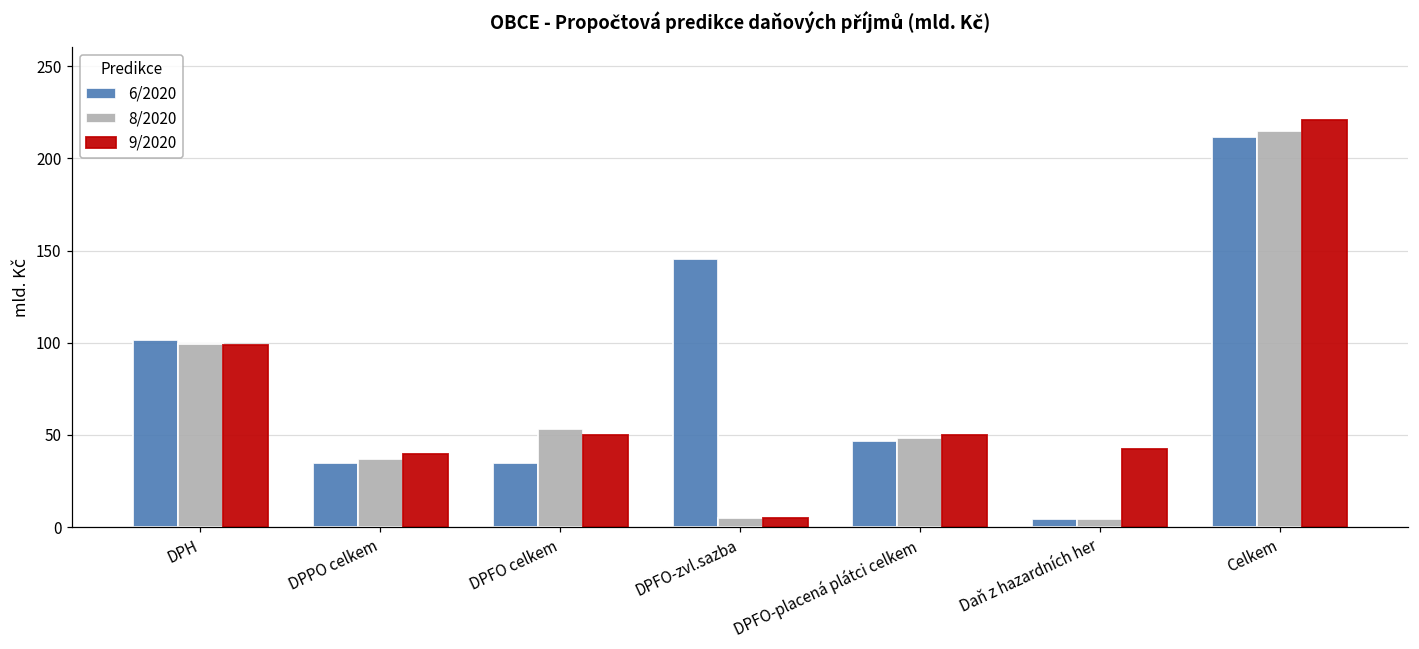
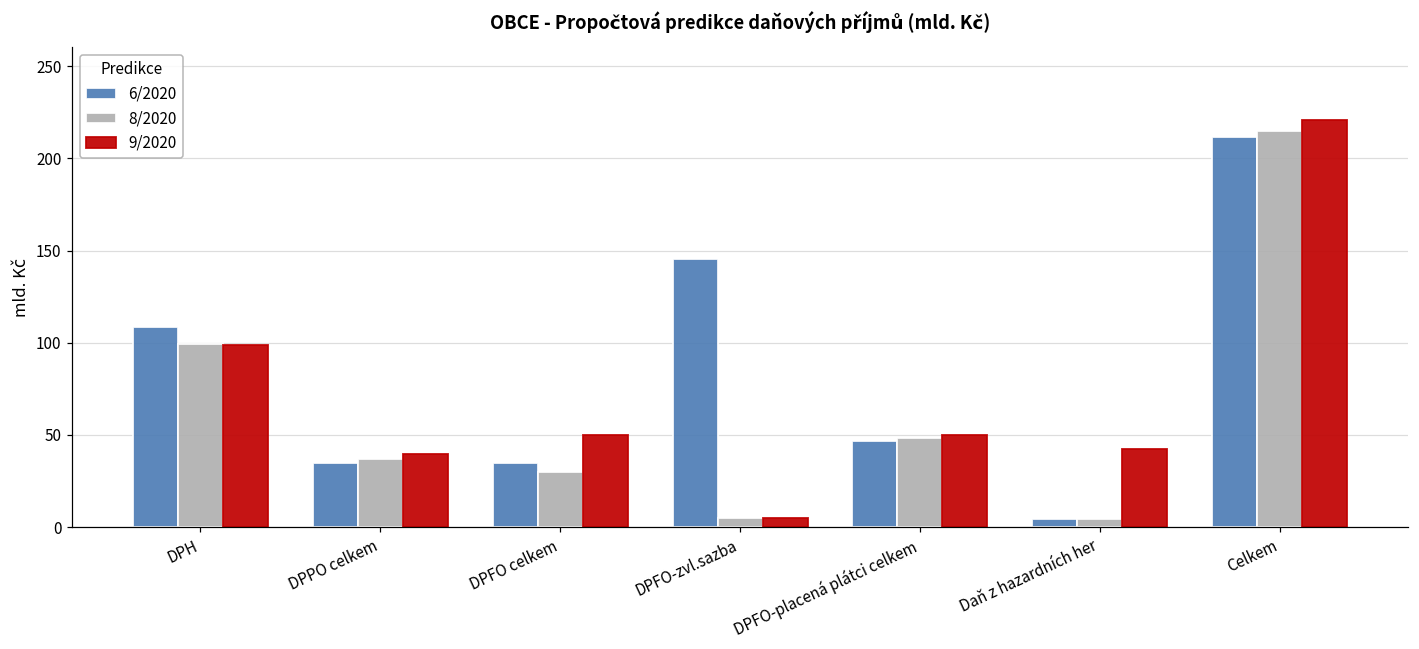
6/2020, DPH: 101 -> 108
8/2020, DPFO celkem: 53 -> 30
